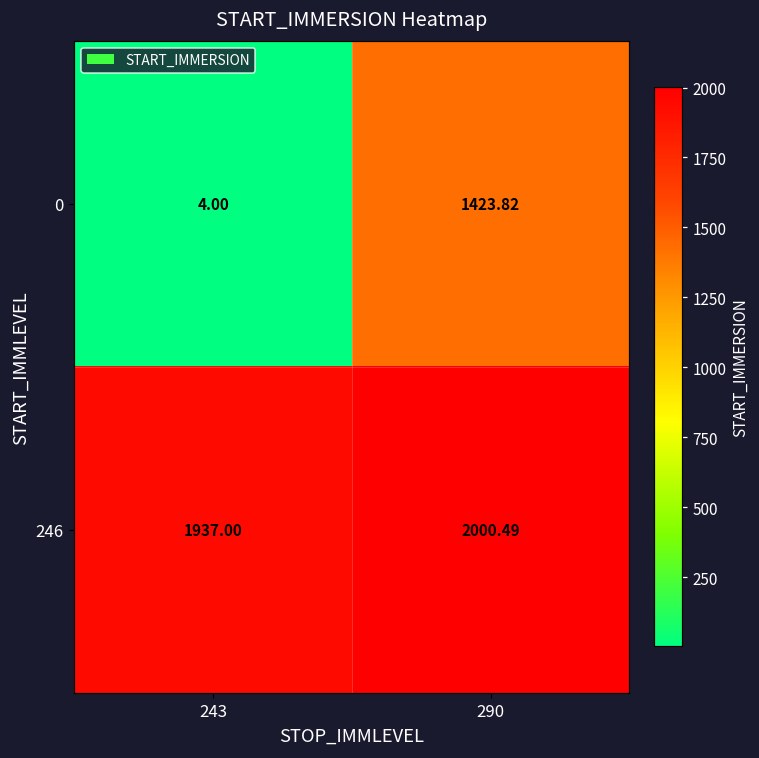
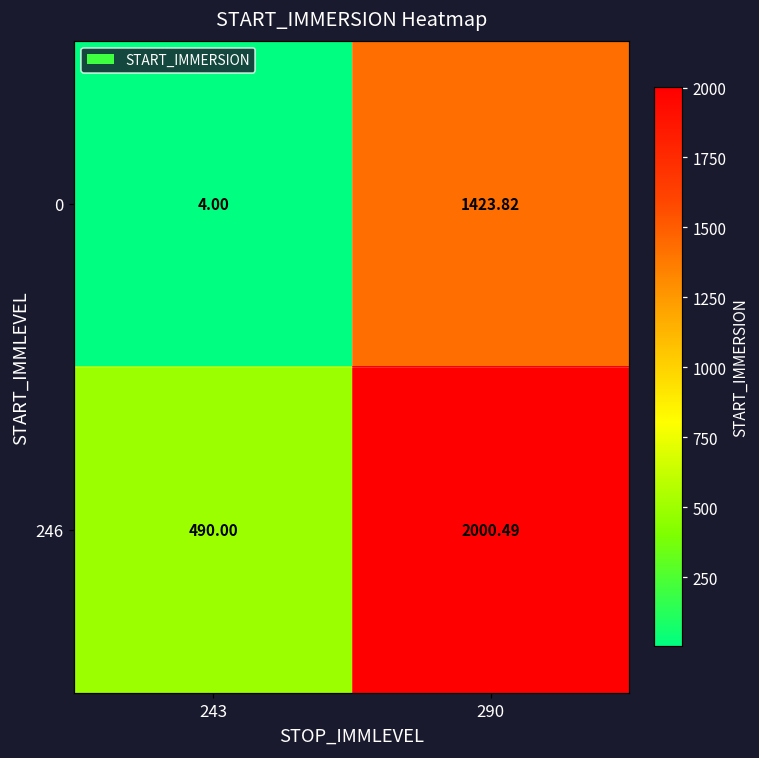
246, 243: 1937.00 -> 490.00
